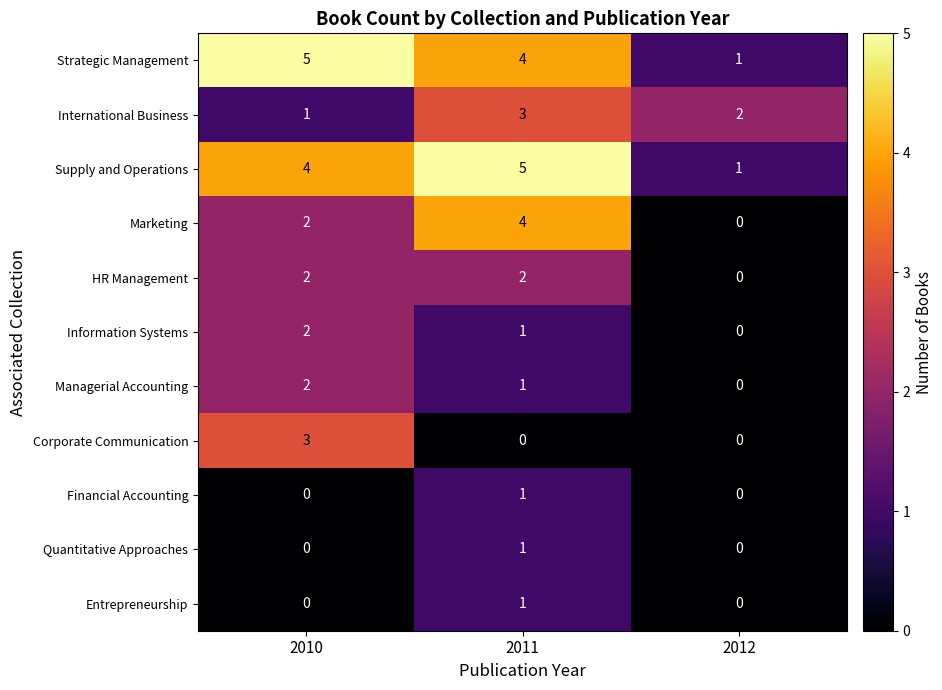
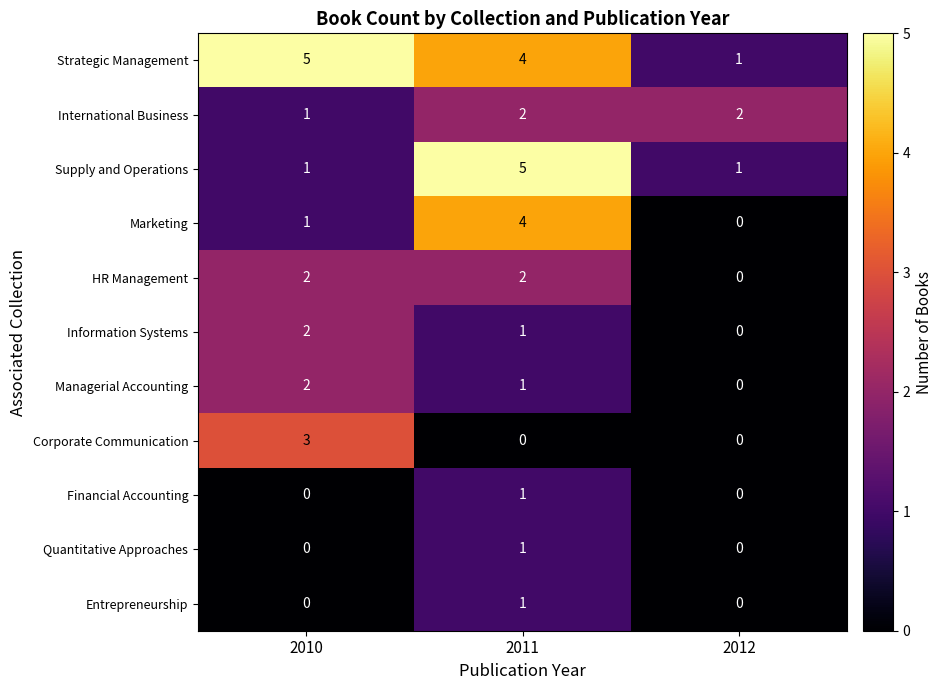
International Business, 2011: 3 -> 2
Supply and Operations, 2010: 4 -> 1
Marketing, 2010: 2 -> 1
